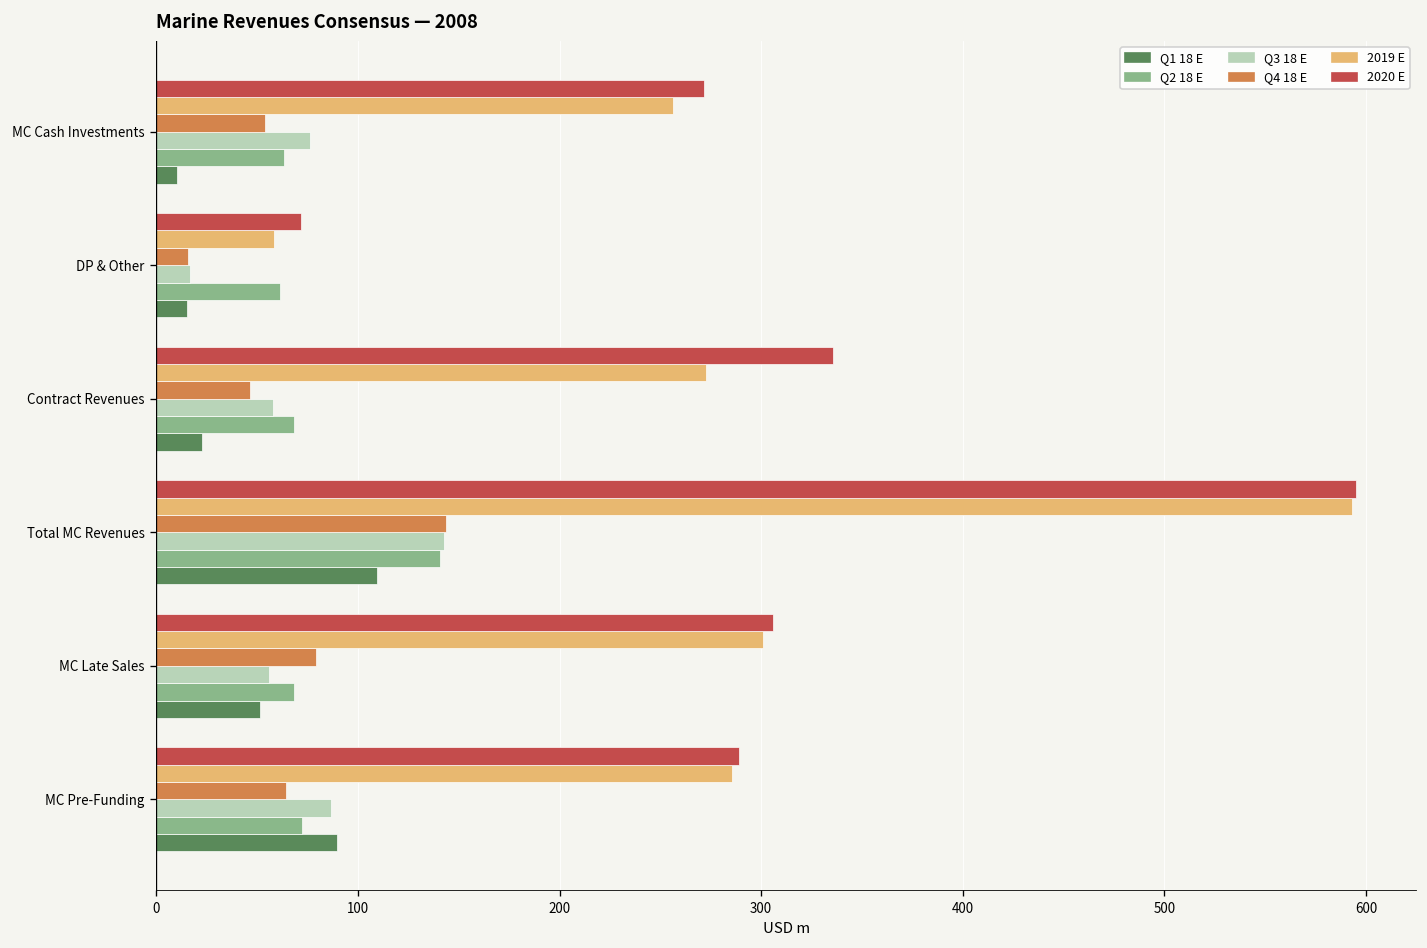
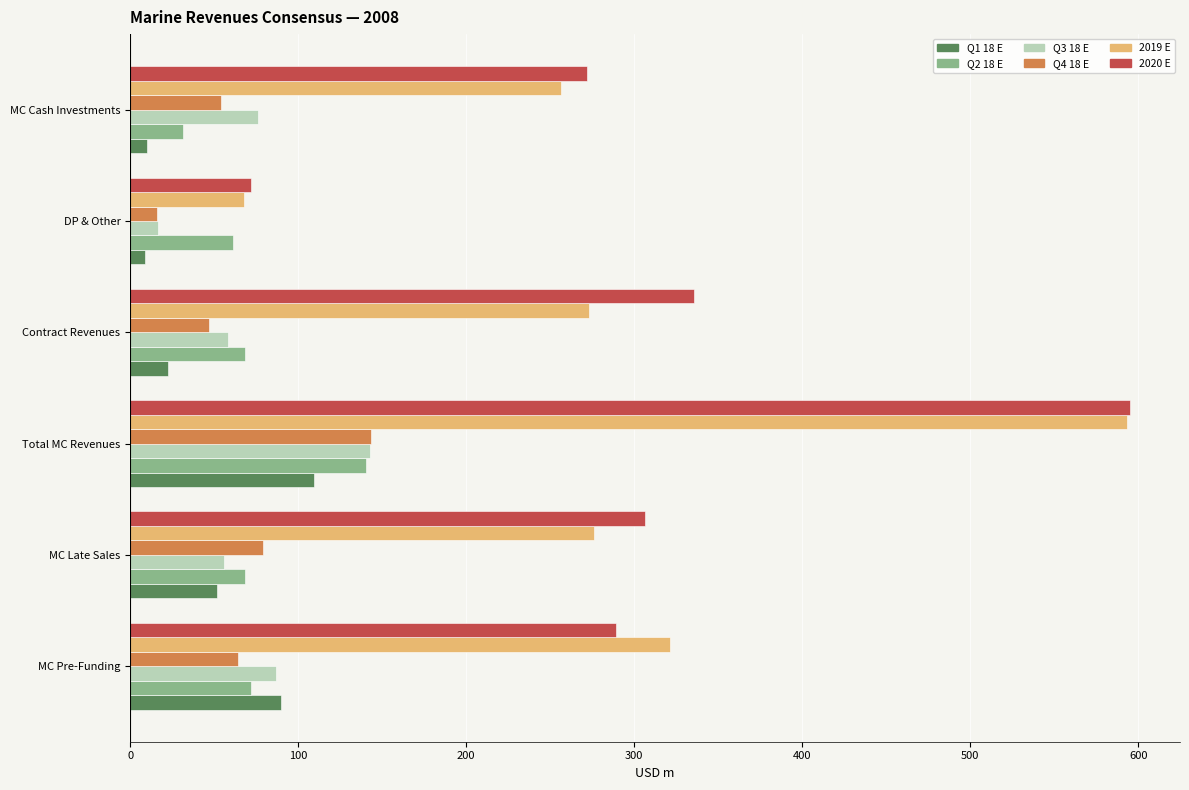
Q2 18 E, MC Cash Investments: 63 -> 31
2019 E, DP & Other: 58 -> 68
Q1 18 E, DP & Other: 15 -> 9
2019 E, MC Late Sales: 301 -> 276
2019 E, MC Pre-Funding: 285 -> 321
